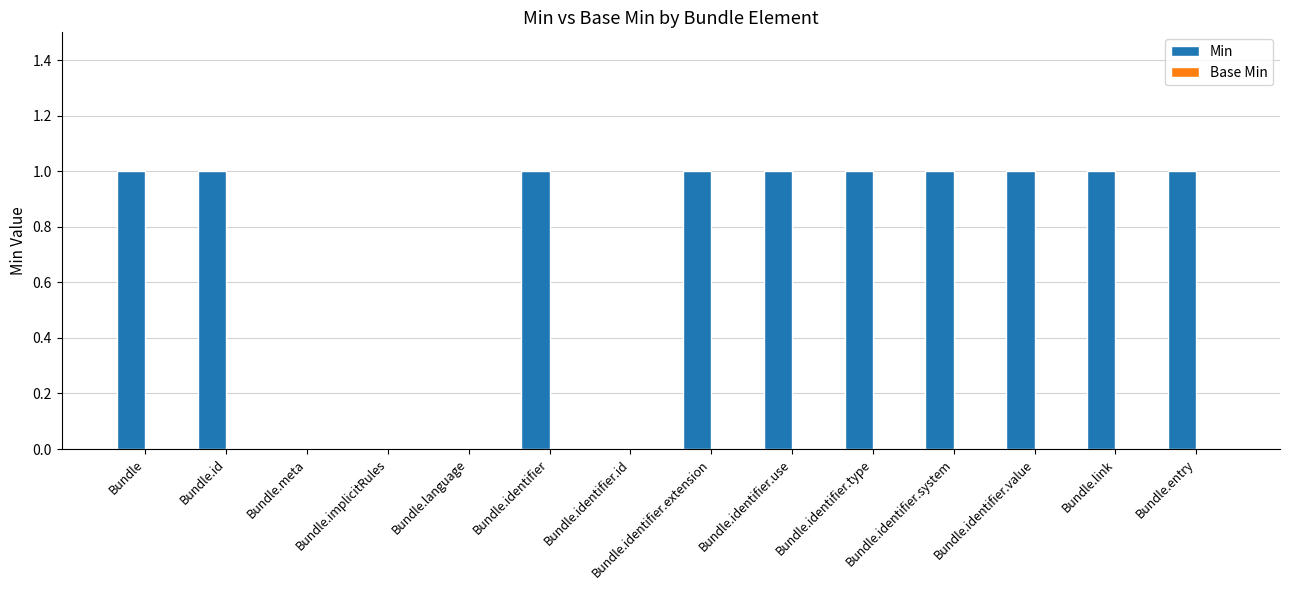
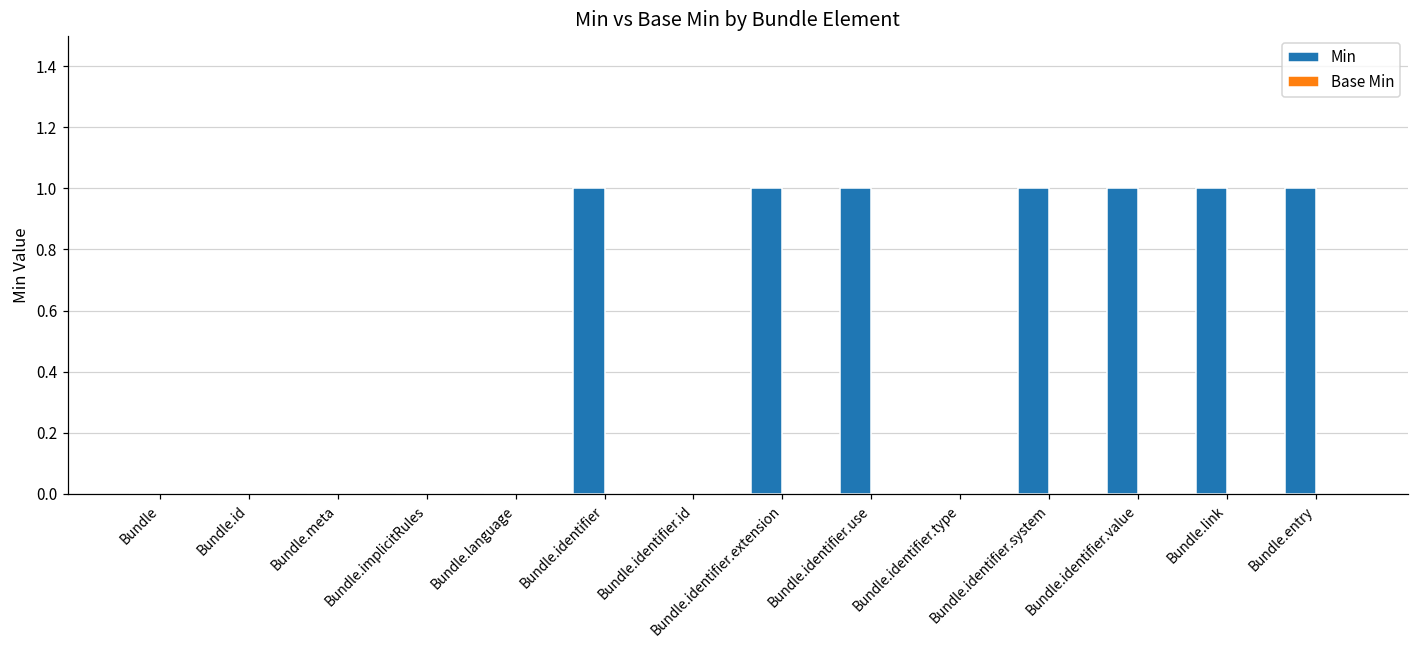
Min, Bundle: 1 -> 0
Min, Bundle.id: 1 -> 0
Min, Bundle.identifier.type: 1 -> 0
